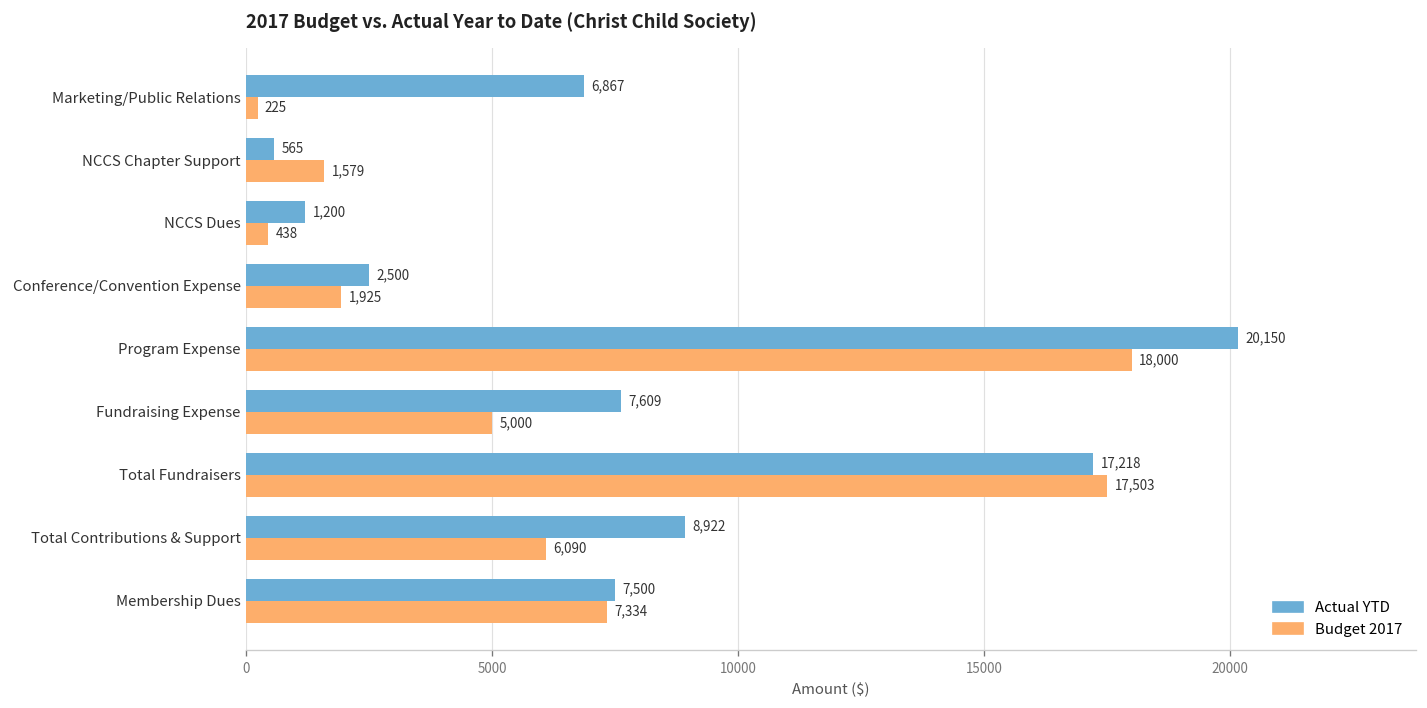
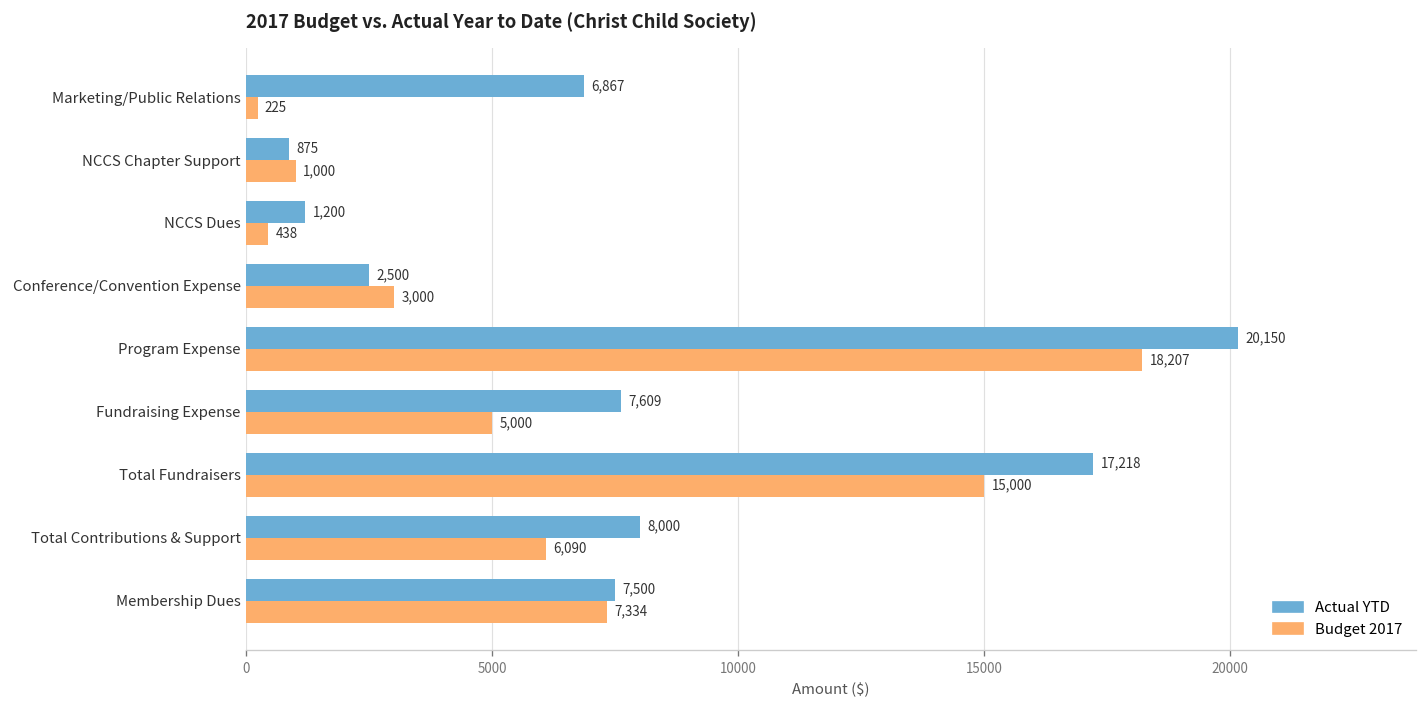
Actual YTD, NCCS Chapter Support: 565 -> 875
Budget 2017, NCCS Chapter Support: 1,579 -> 1,000
Budget 2017, Conference/Convention Expense: 1,925 -> 3,000
Budget 2017, Program Expense: 18,000 -> 18,207
Budget 2017, Total Fundraisers: 17,503 -> 15,000
Actual YTD, Total Contributions & Support: 8,922 -> 8,000
